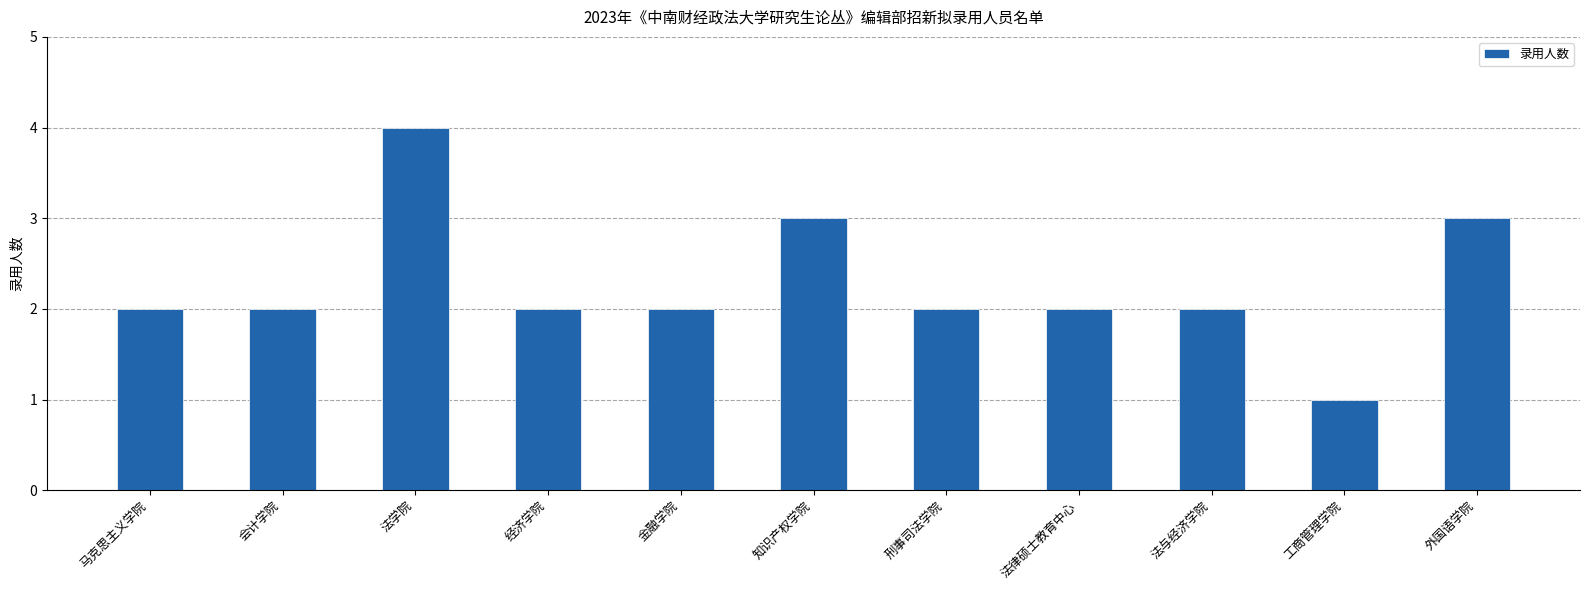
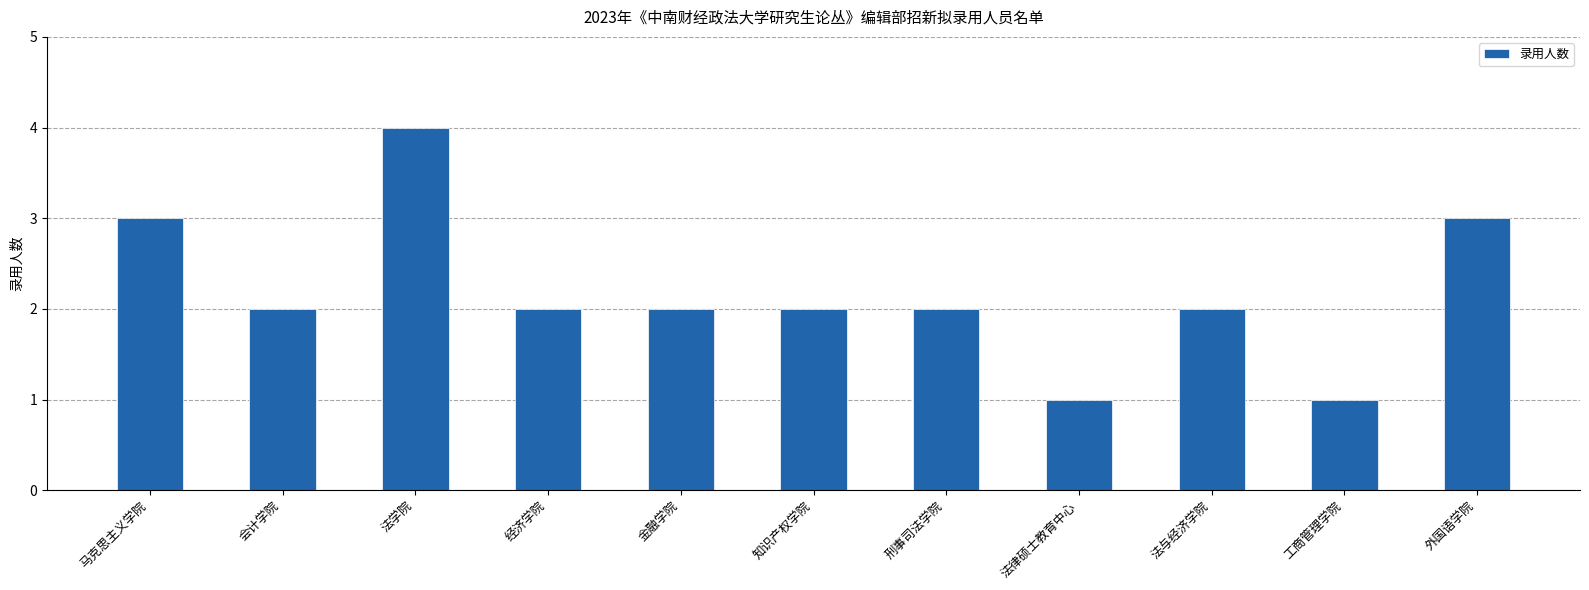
马克思主义学院: 2 -> 3
知识产权学院: 3 -> 2
法律硕士教育中心: 2 -> 1
